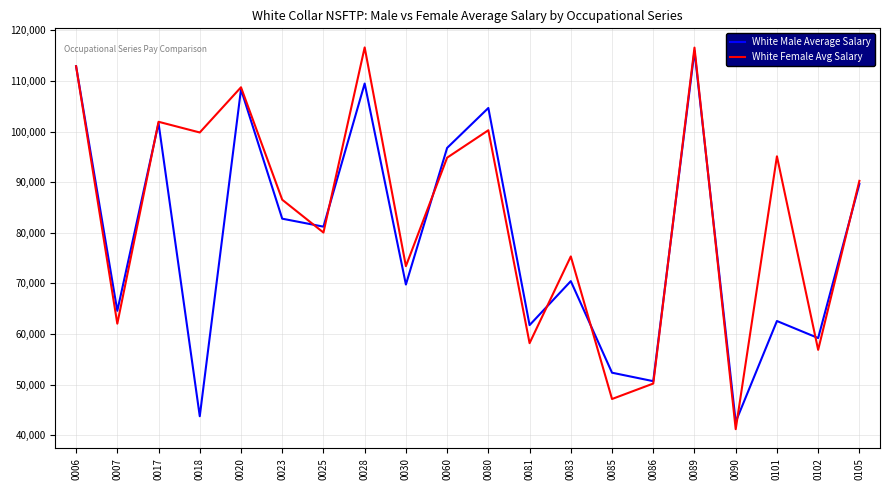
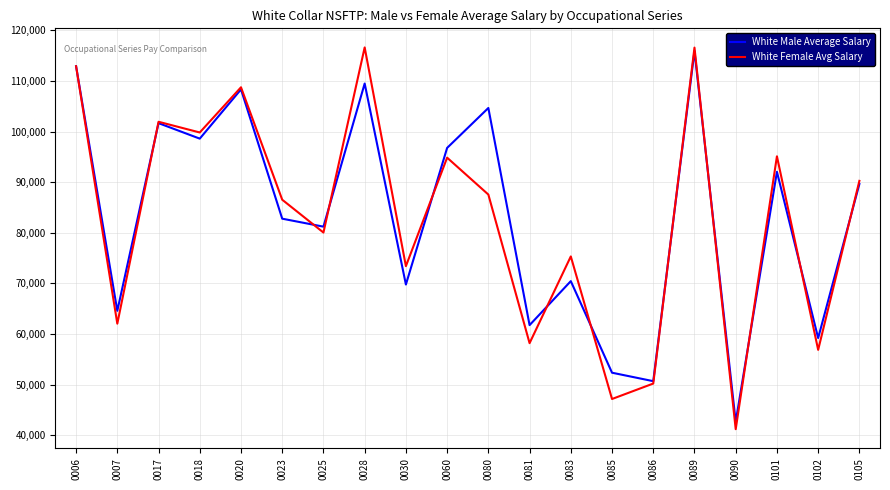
White Male Average Salary, 0018: 44,000 -> 99,000
White Female Avg Salary, 0080: 100,000 -> 88,000
White Male Average Salary, 0101: 63,000 -> 92,000
